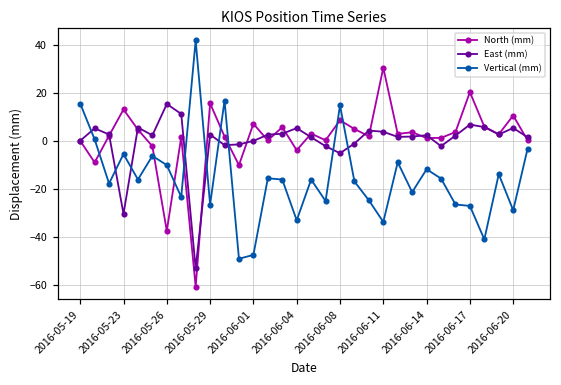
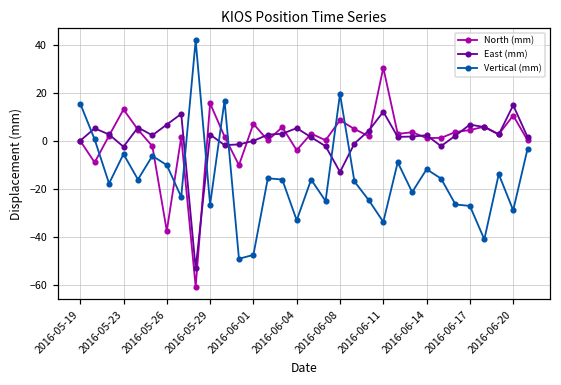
East (mm), 2016-05-23: -30 -> -2
East (mm), 2016-05-26: 15 -> 7
East (mm), 2016-06-08: -5 -> -13
Vertical (mm), 2016-06-08: 15 -> 19
East (mm), 2016-06-11: 4 -> 12
North (mm), 2016-06-17: 20 -> 4
East (mm), 2016-06-20: 5 -> 15
